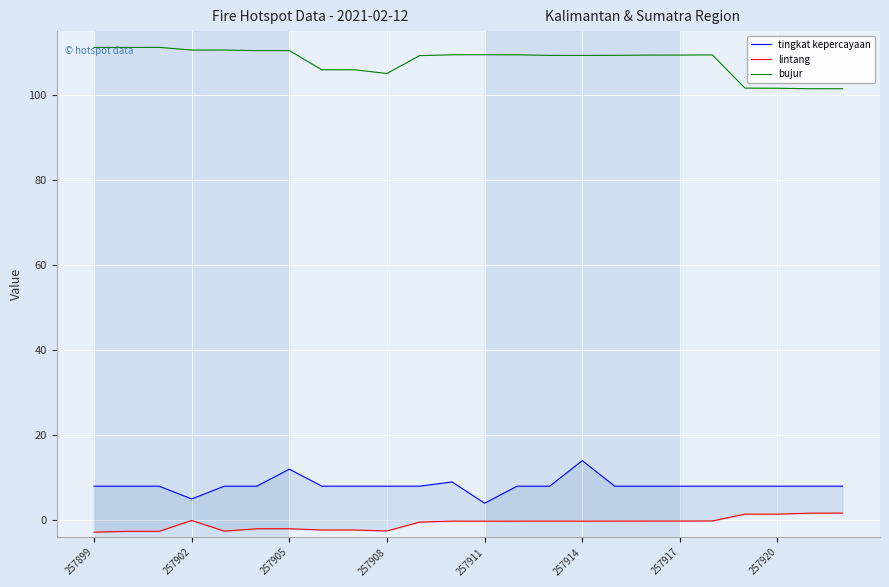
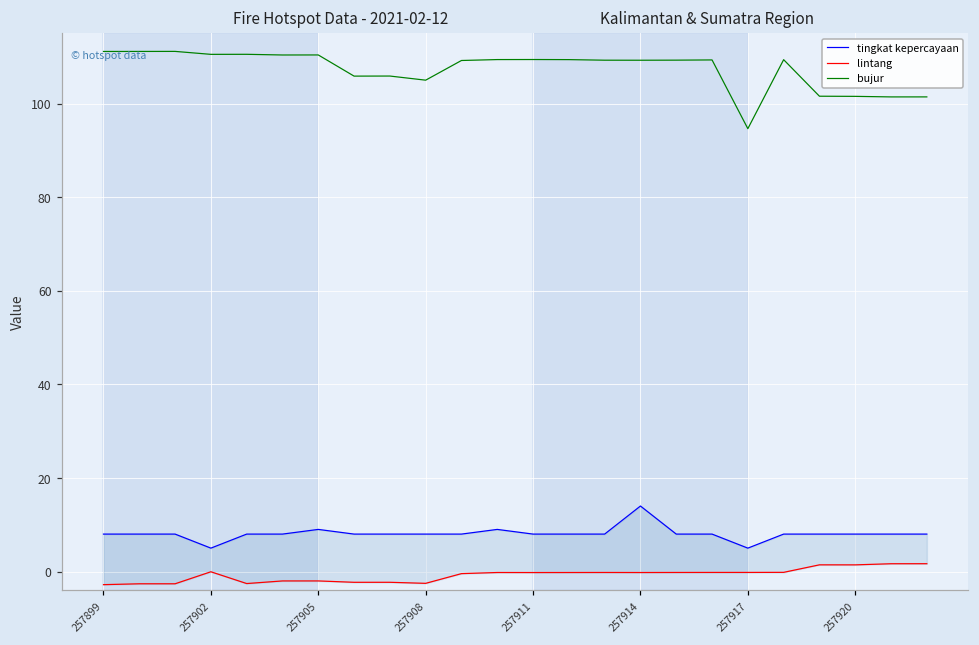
tingkat kepercayaan, 257905: 12 -> 9
tingkat kepercayaan, 257911: 4 -> 8
tingkat kepercayaan, 257917: 8 -> 5
bujur, 257917: 109 -> 95
